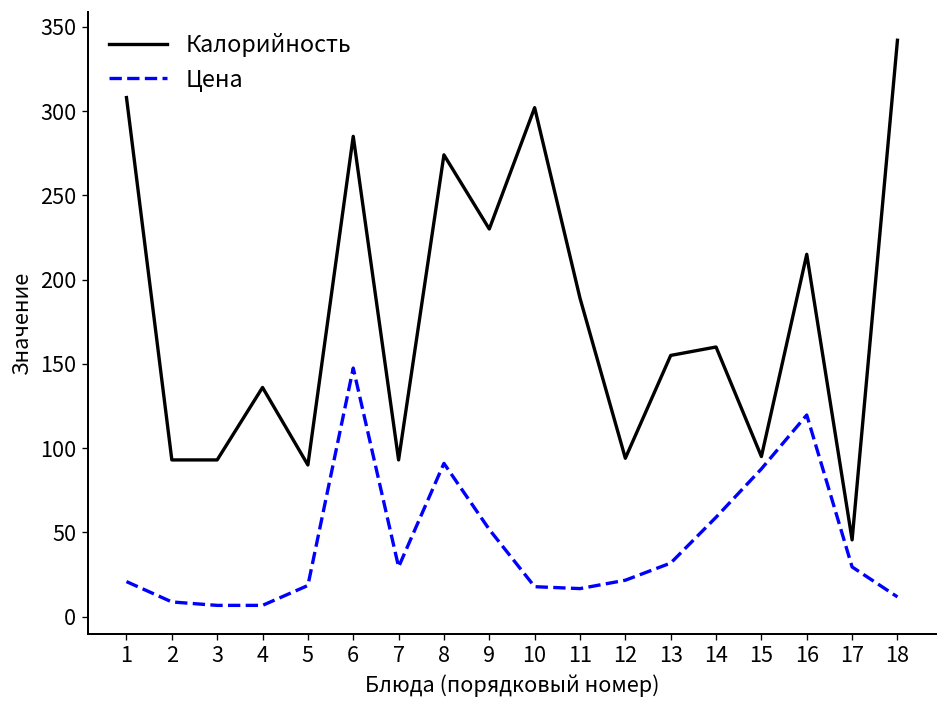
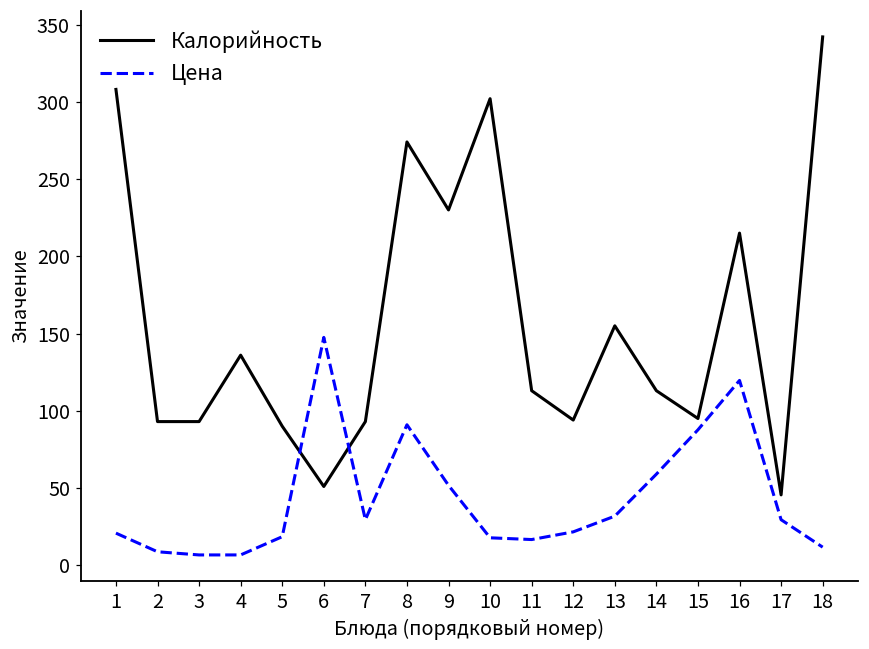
Калорийность, 6: 285 -> 51
Калорийность, 11: 189 -> 113
Калорийность, 14: 160 -> 113
